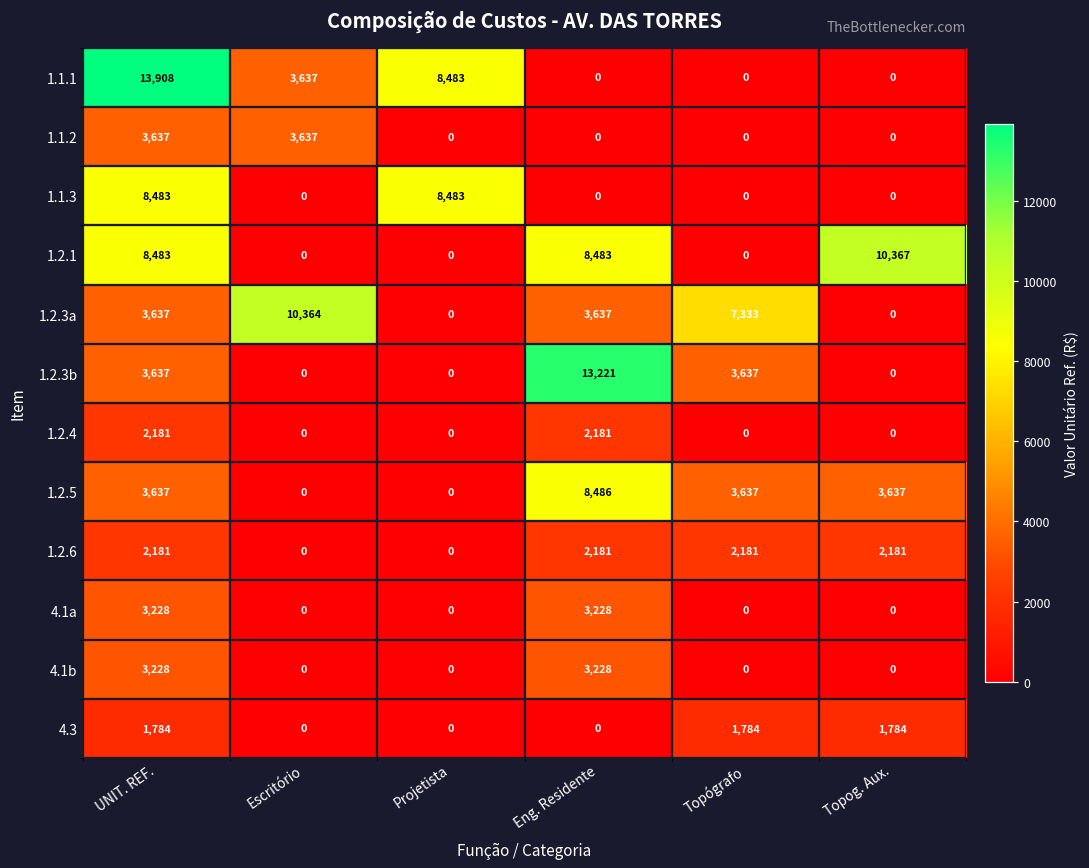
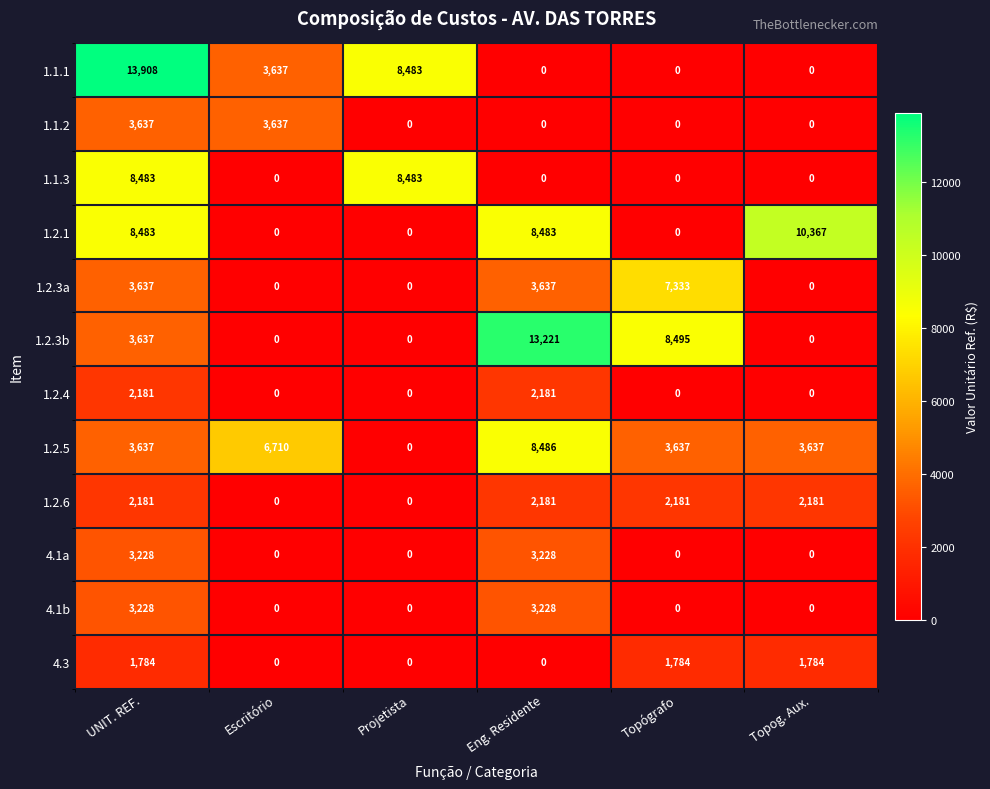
1.2.3a, Escritório: 10,364 -> 0
1.2.3b, Topógrafo: 3,637 -> 8,495
1.2.5, Escritório: 0 -> 6,710
